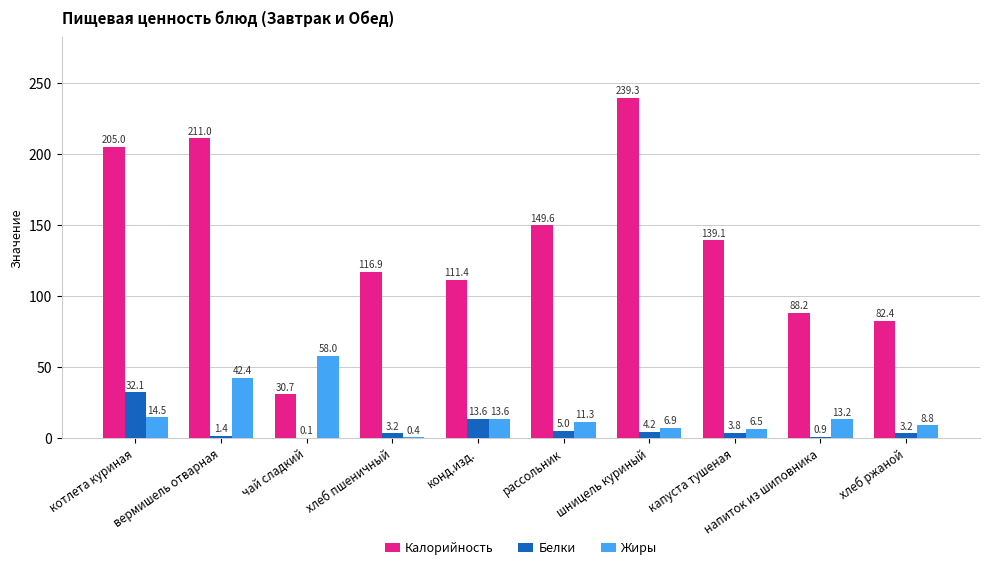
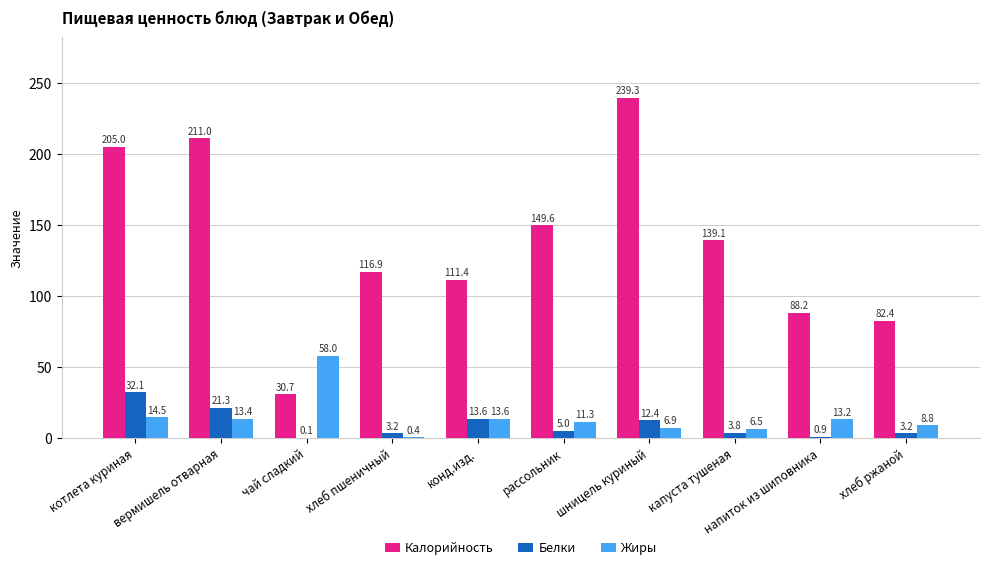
Белки, вермишель отварная: 1.4 -> 21.3
Жиры, вермишель отварная: 42.4 -> 13.4
Белки, шницель куриный: 4.2 -> 12.4
